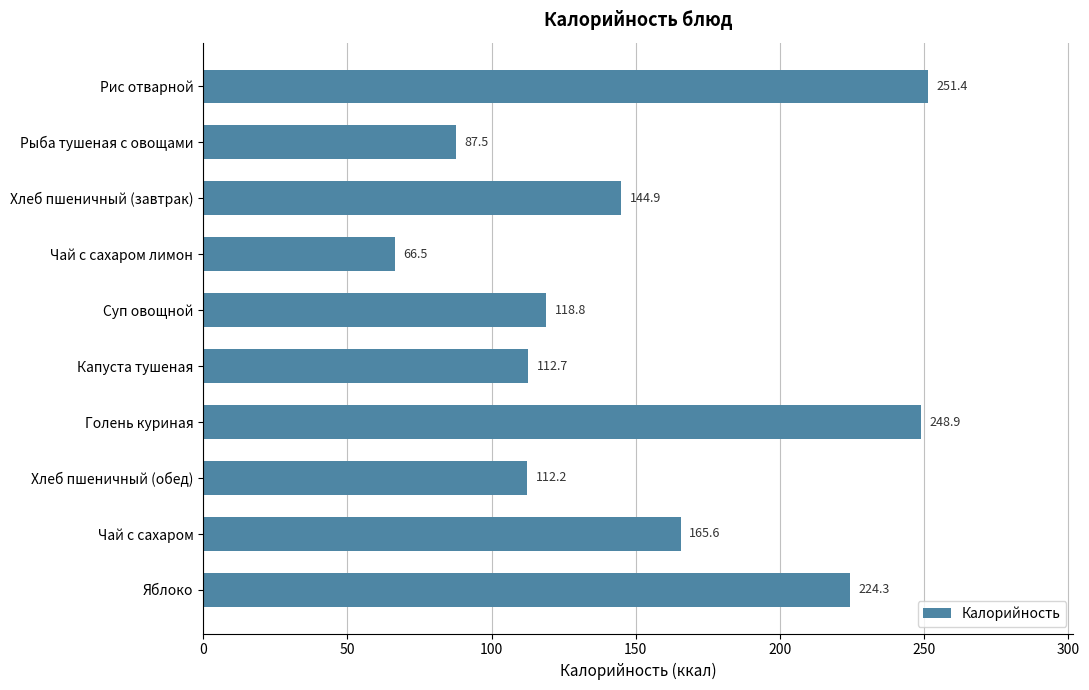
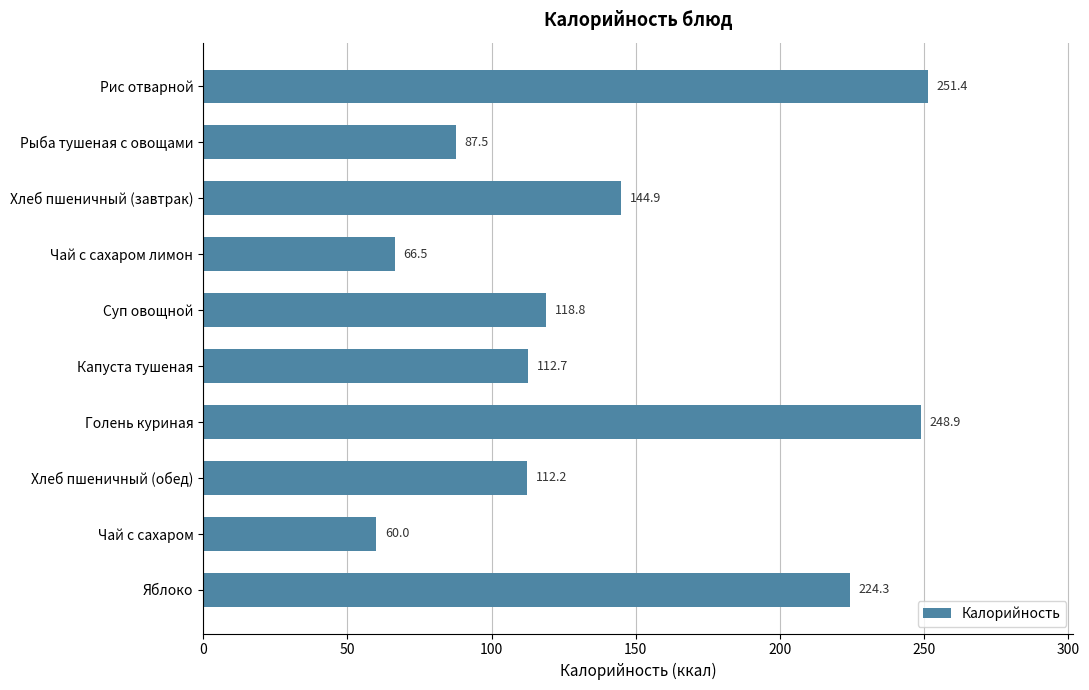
Чай с сахаром: 165.6 -> 60.0
